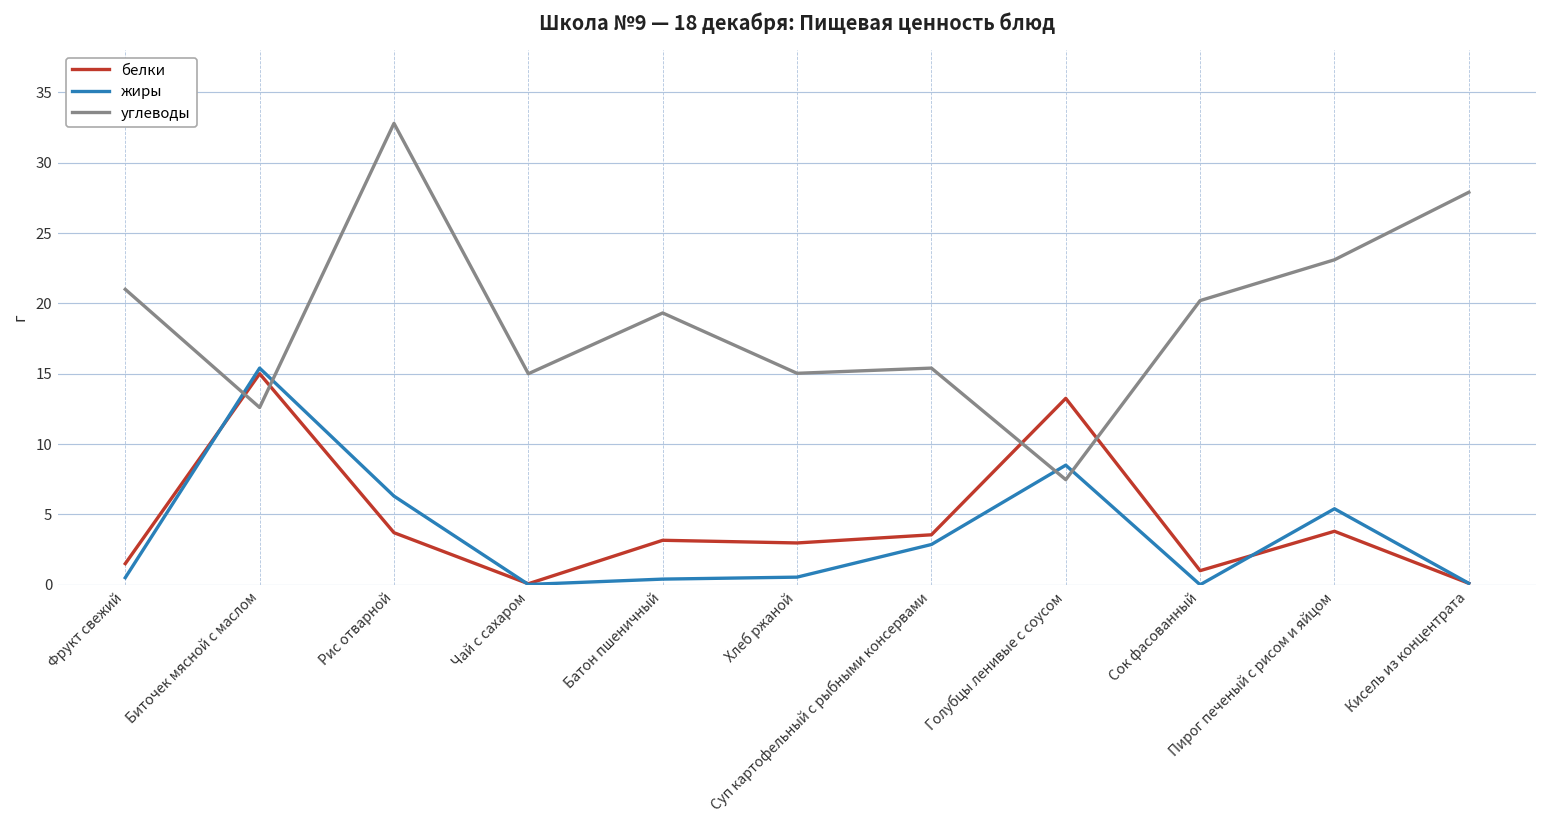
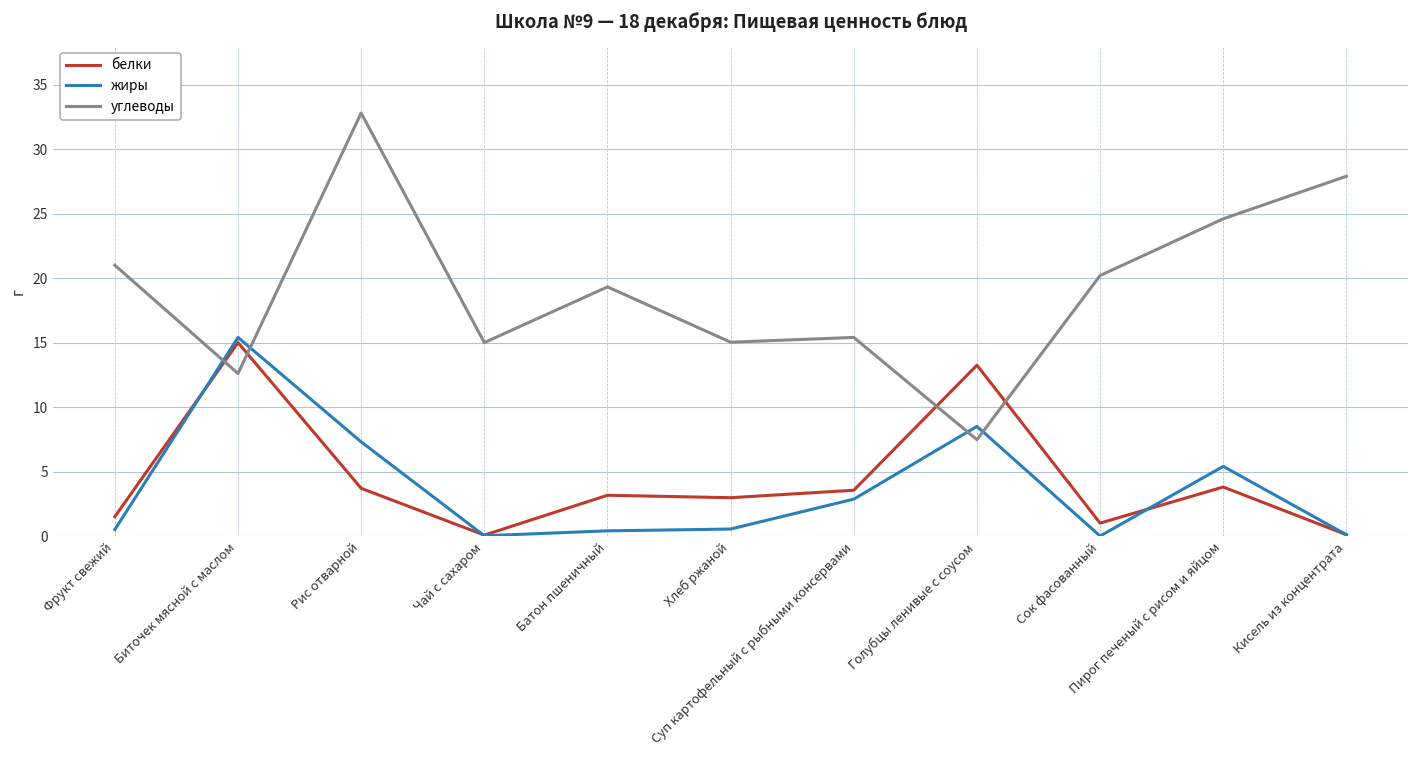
жиры, Рис отварной: 6.3 -> 7.3
углеводы, Пирог печеный с рисом и яйцом: 23.1 -> 24.6
